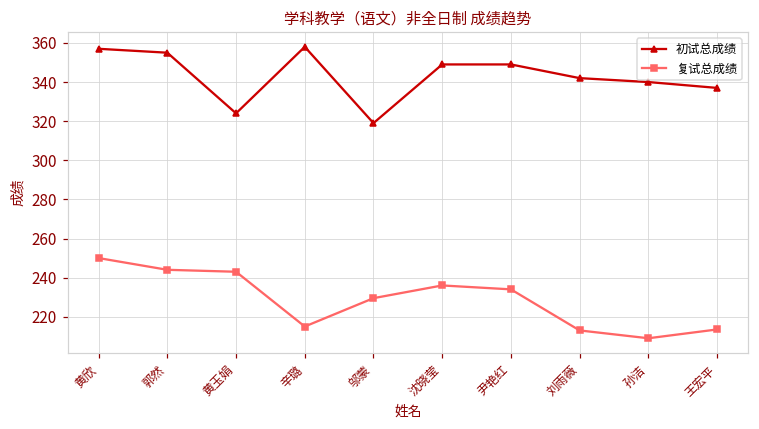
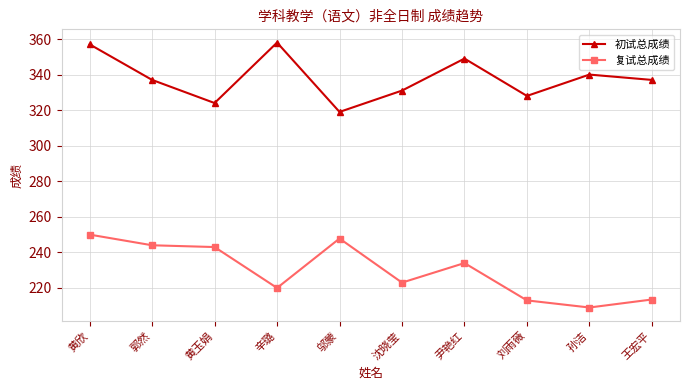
初试总成绩, 郭然: 355 -> 337
复试总成绩, 辛璐: 215 -> 220
复试总成绩, 邬蒙: 230 -> 248
初试总成绩, 沈晓莹: 349 -> 331
复试总成绩, 沈晓莹: 236 -> 223
初试总成绩, 刘雨薇: 342 -> 328
